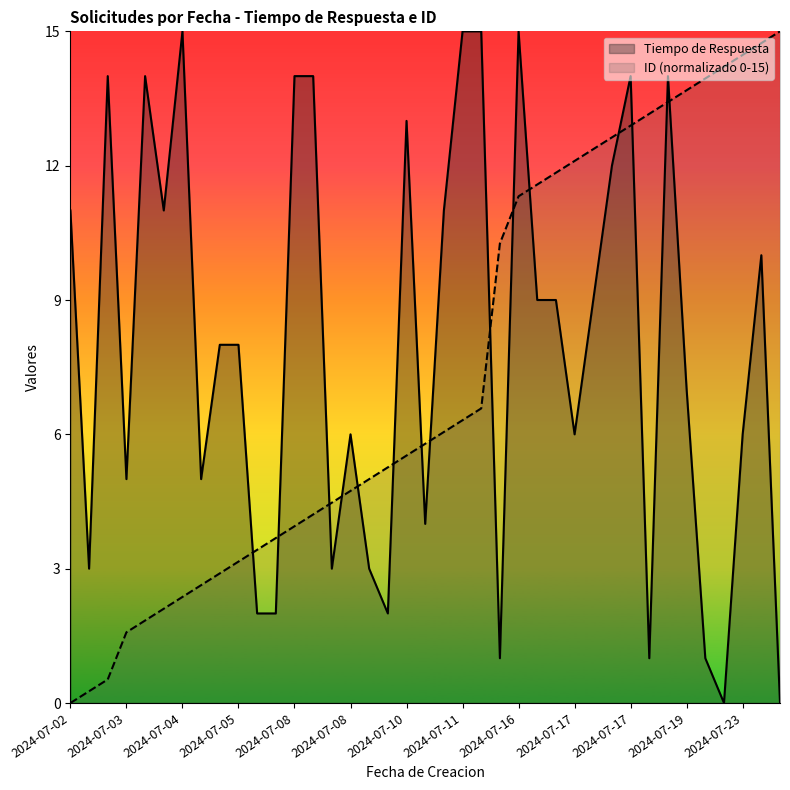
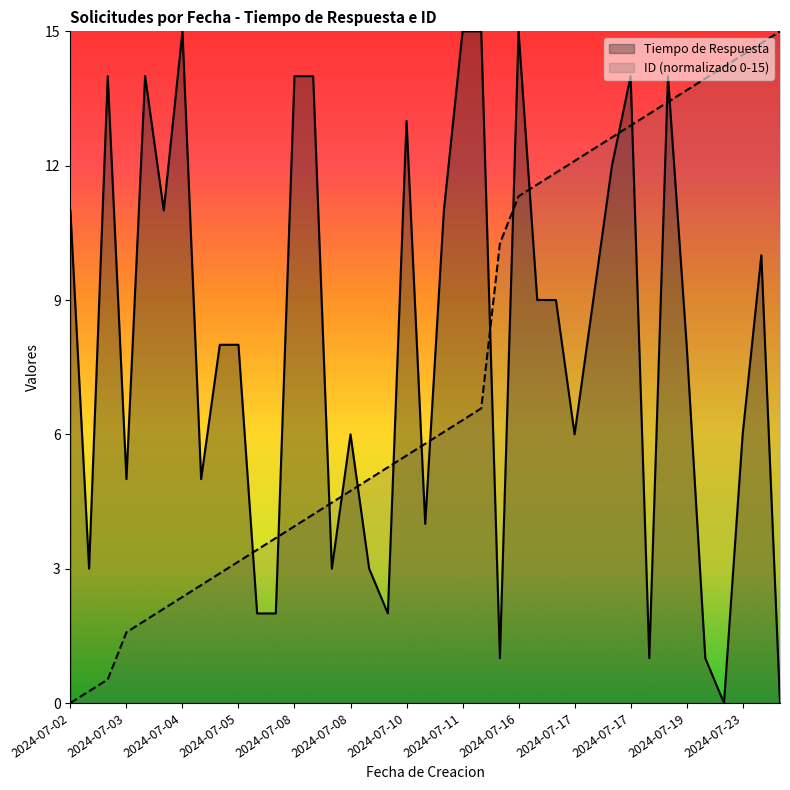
Tiempo de Respuesta, 2024-07-19: 7 -> 8
